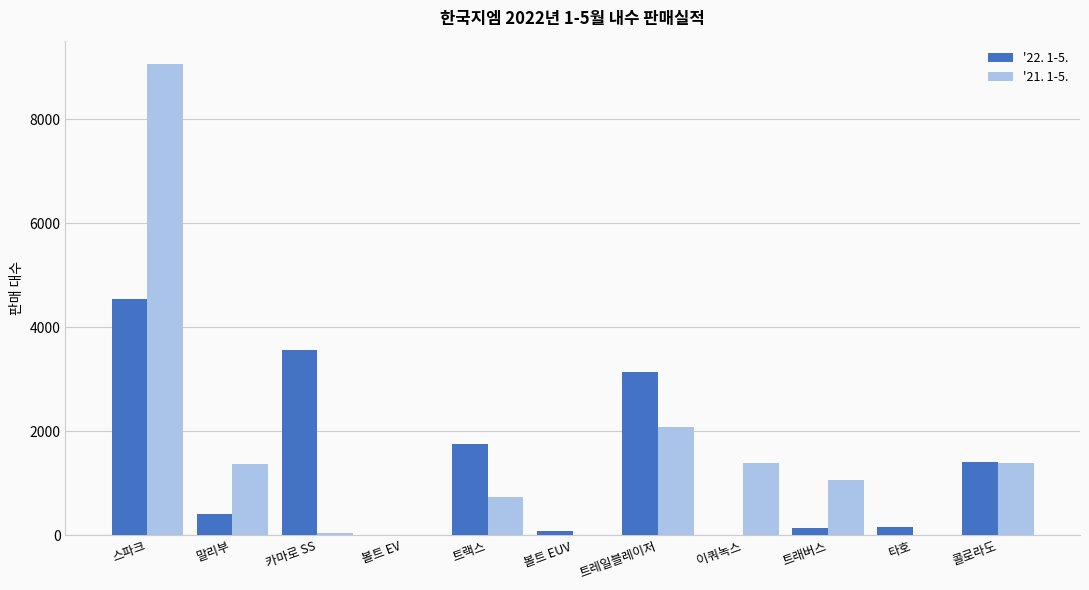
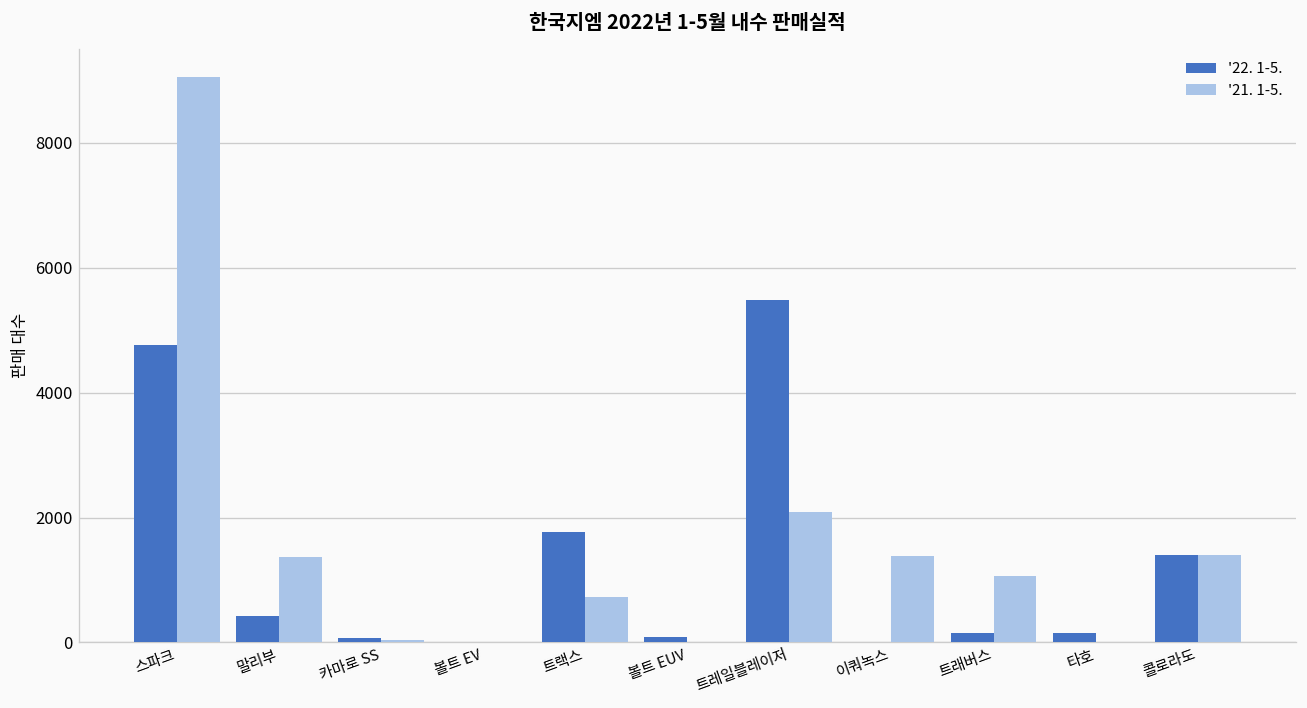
'22. 1-5., 스파크: 4500 -> 4800
'22. 1-5., 카마로 SS: 3600 -> 100
'22. 1-5., 트레일블레이저: 3100 -> 5500
